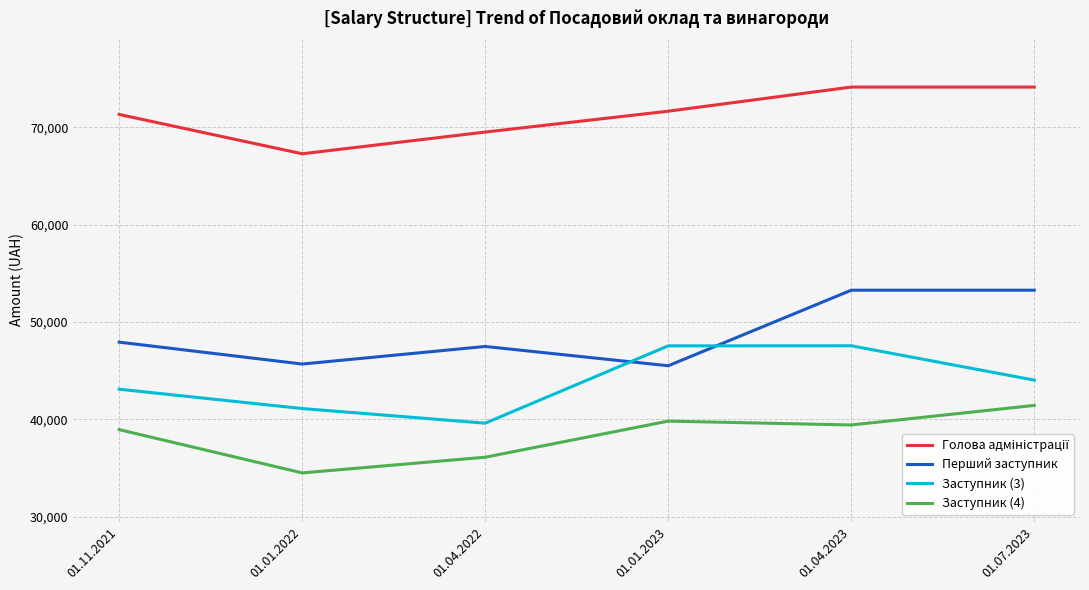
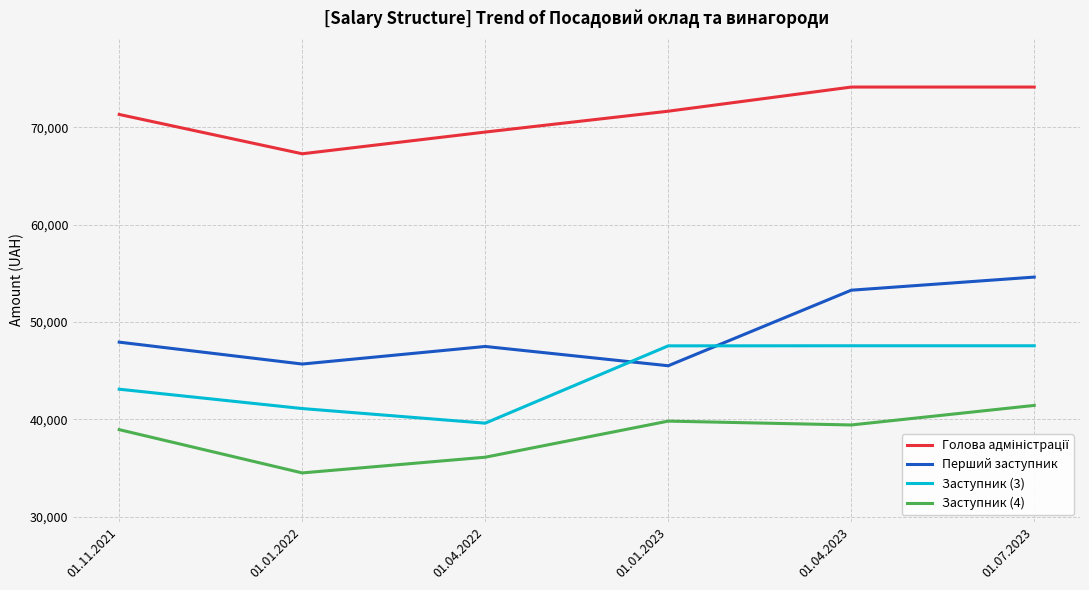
Перший заступник, 01.07.2023: 53,000 -> 55,000
Заступник (3), 01.07.2023: 44,000 -> 48,000
